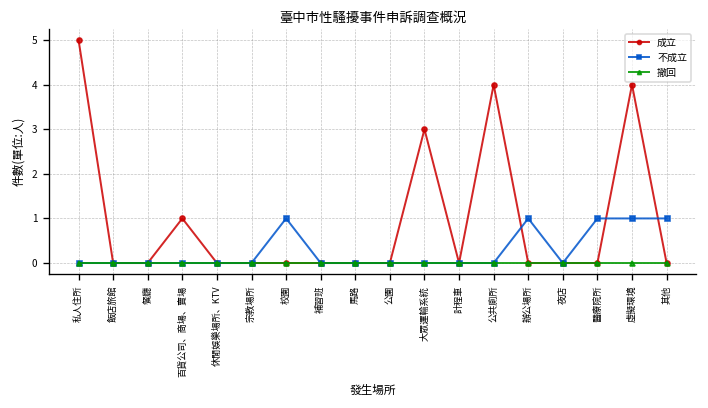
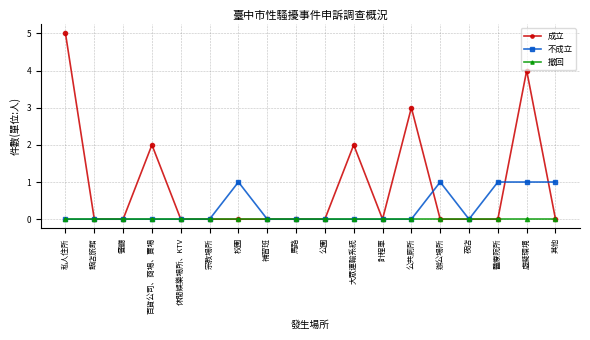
成立, 百貨公司、商場、賣場: 1 -> 2
成立, 大眾運輸系統: 3 -> 2
成立, 公共廁所: 4 -> 3
